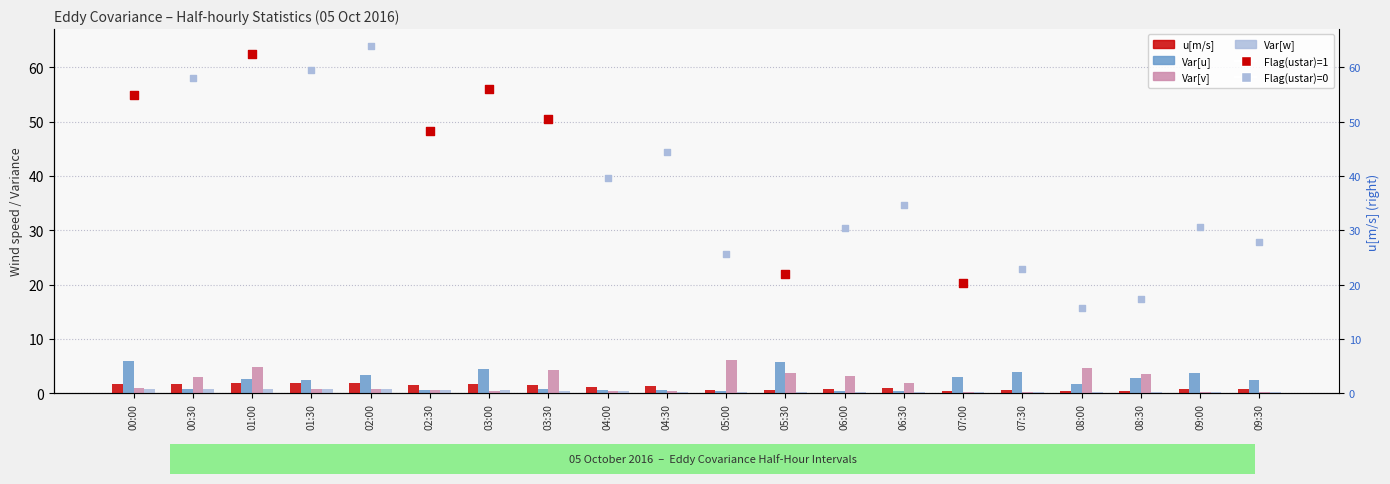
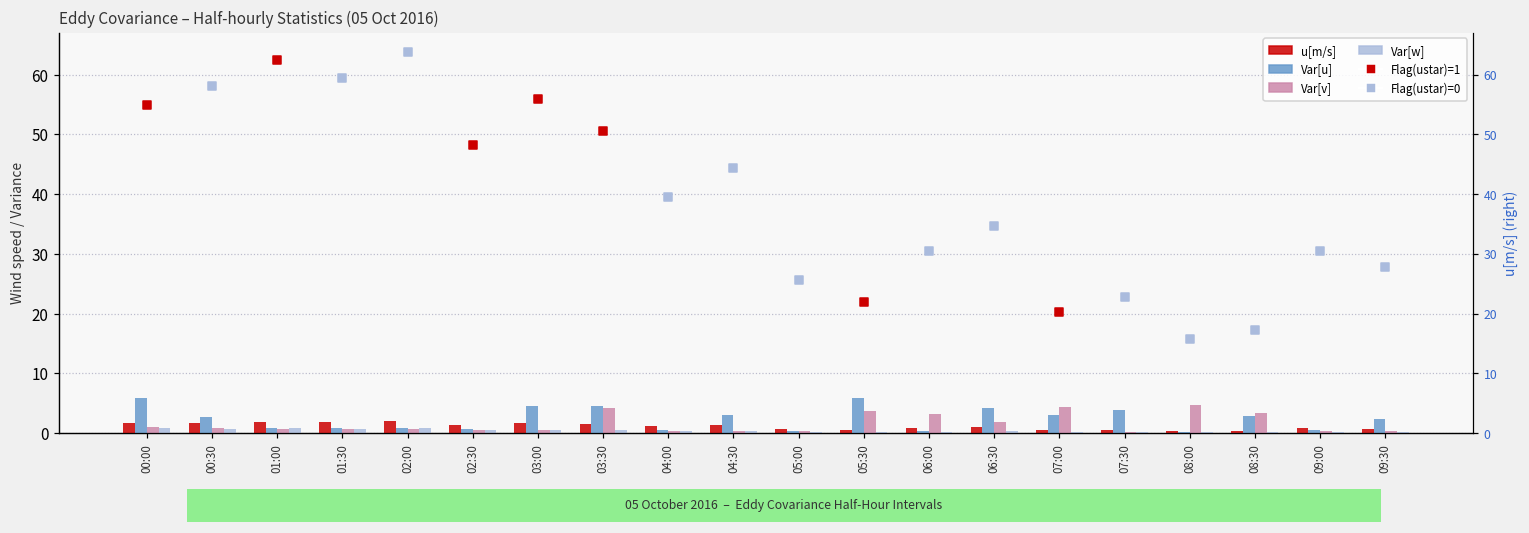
Var[u], 00:30: 1 -> 3
Var[v], 00:30: 3 -> 1
Var[u], 01:00: 3 -> 1
Var[v], 01:00: 5 -> 1
Var[u], 01:30: 3 -> 1
Var[u], 02:00: 3 -> 1
Var[u], 03:30: 1 -> 5
Var[u], 04:30: 1 -> 3
Var[v], 05:00: 6 -> 0
Var[u], 06:30: 1 -> 4
Var[v], 07:00: 0 -> 4
Var[u], 08:00: 2 -> 0
Var[u], 09:00: 4 -> 0
